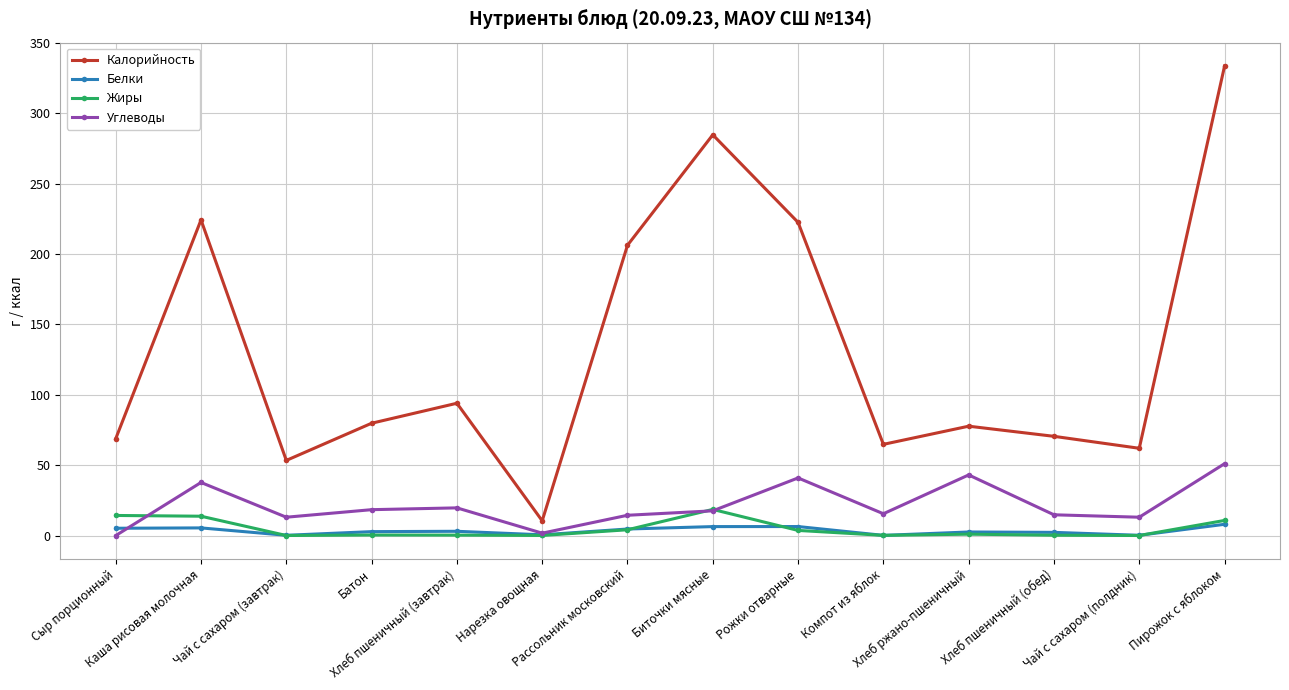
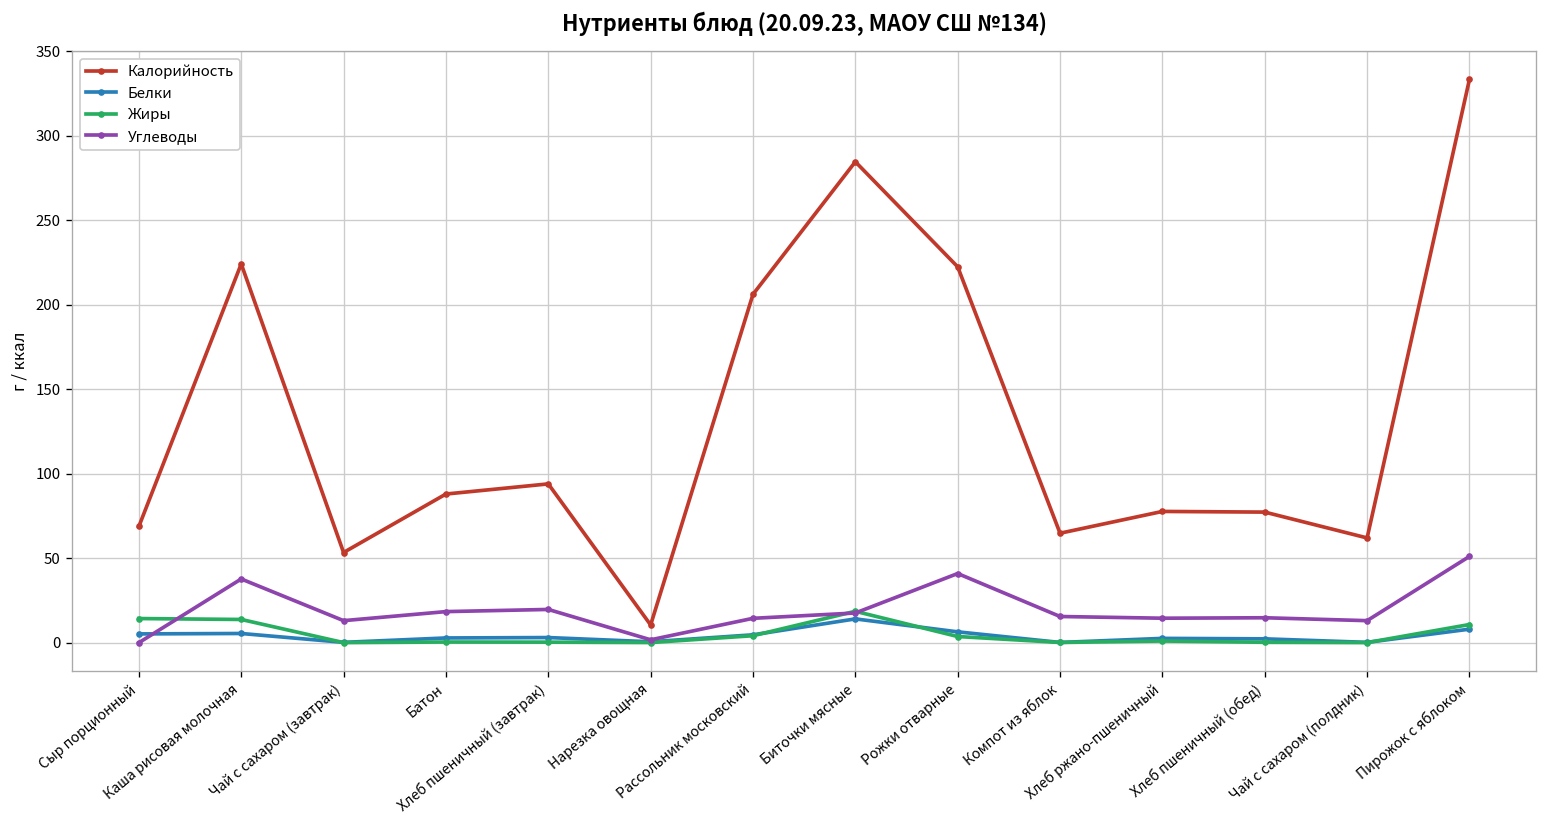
Калорийность, Батон: 80 -> 88
Белки, Биточки мясные: 6 -> 14
Углеводы, Хлеб ржано-пшеничный: 43 -> 14
Калорийность, Хлеб пшеничный (обед): 71 -> 77
